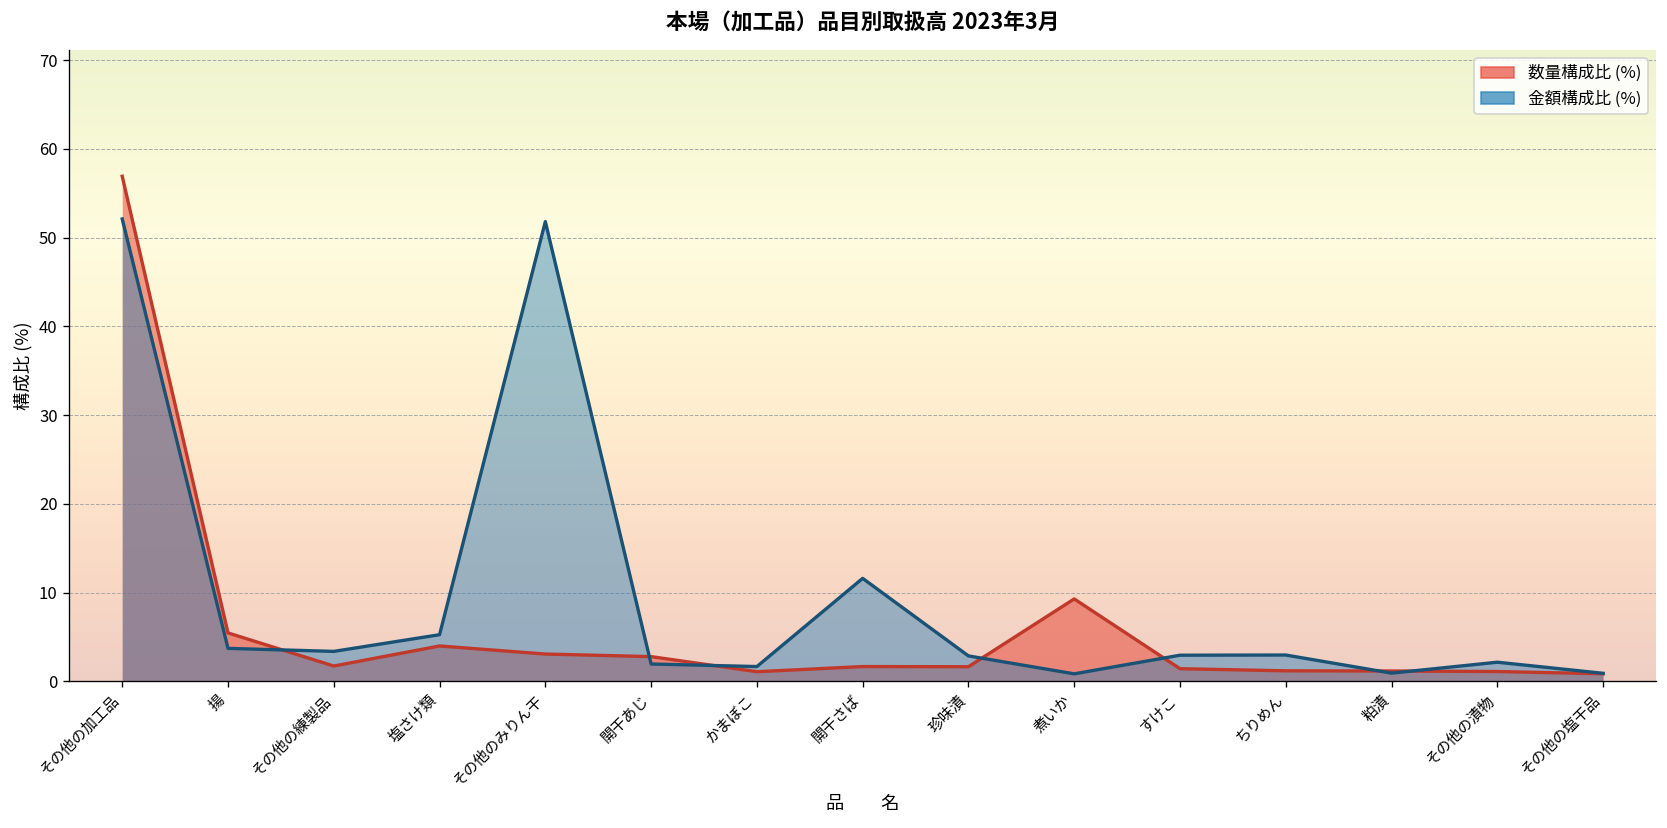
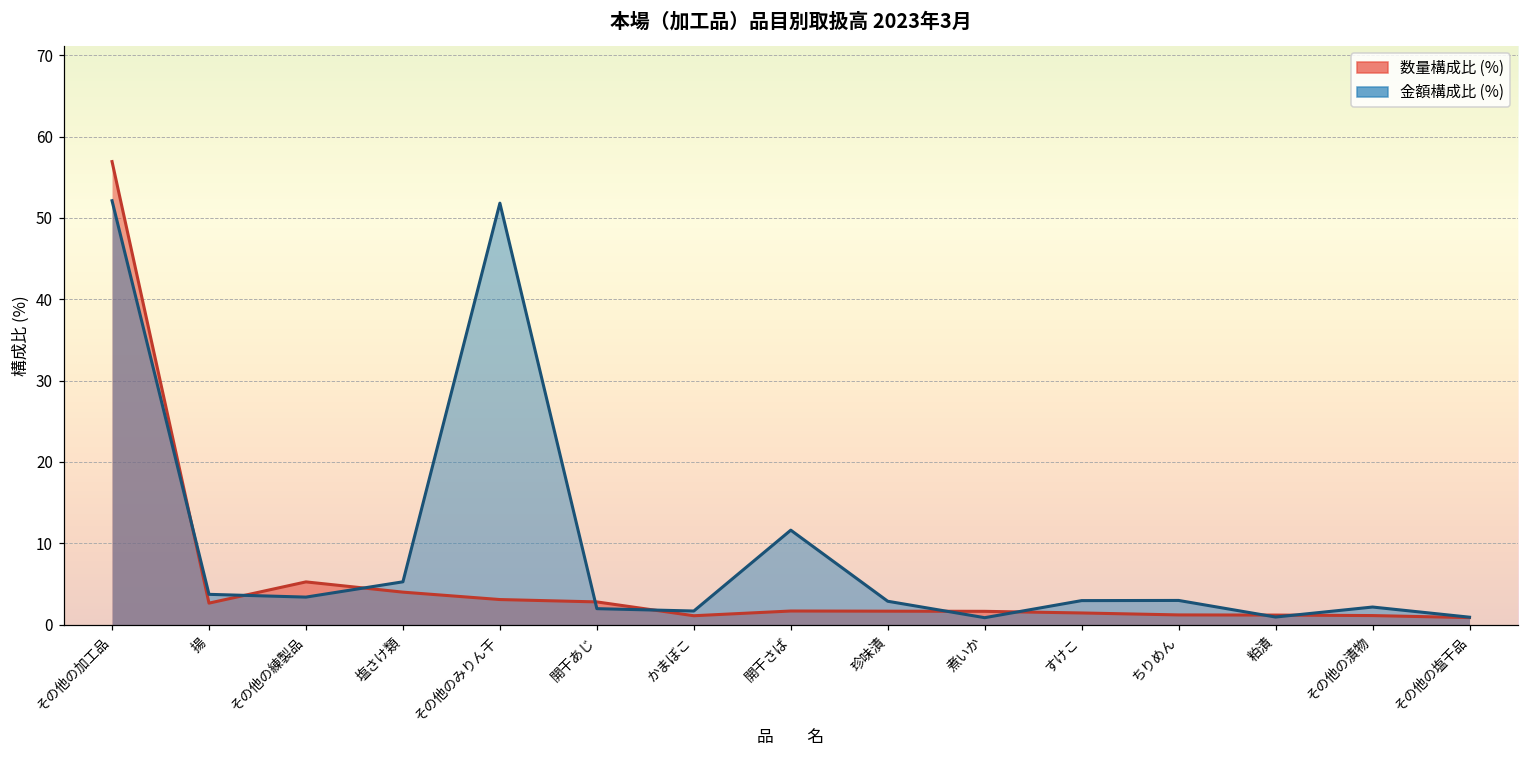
数量構成比 (%), 揚: 5 -> 3
数量構成比 (%), その他の練製品: 2 -> 5
数量構成比 (%), 煮いか: 9 -> 2
